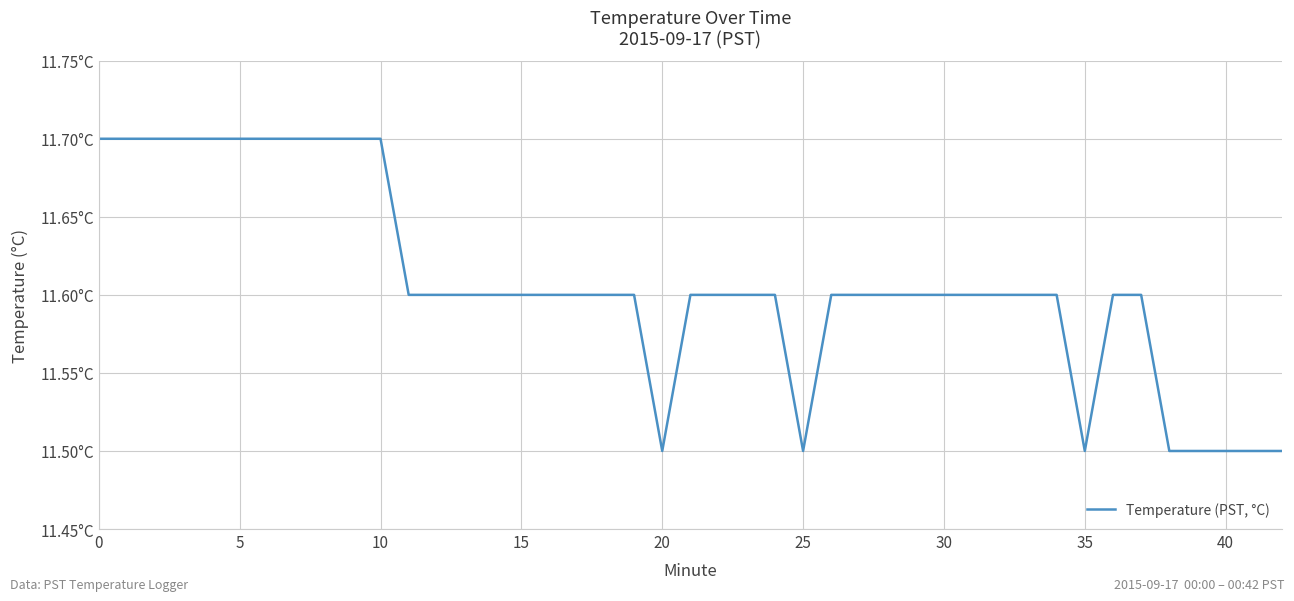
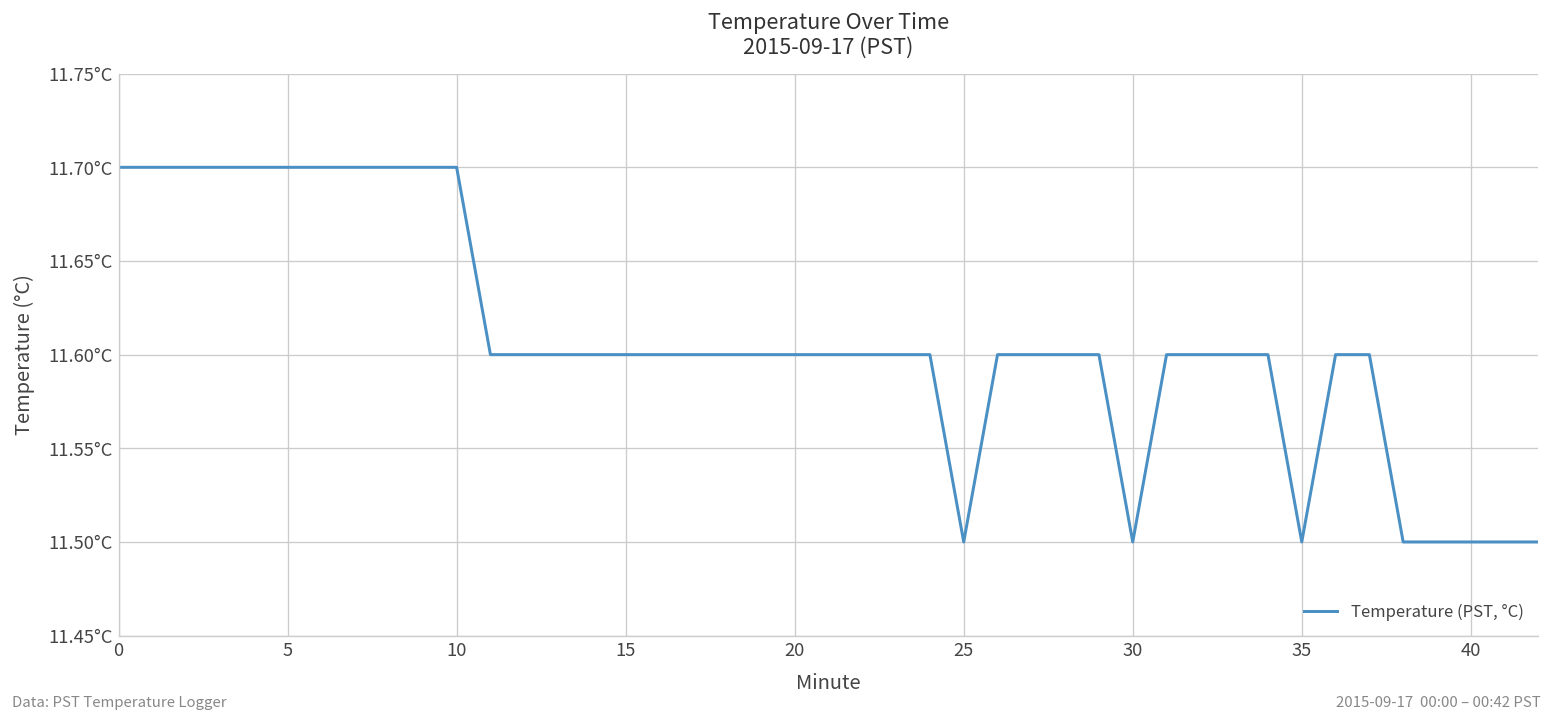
20: 11.5°C -> 11.6°C
30: 11.6°C -> 11.5°C
